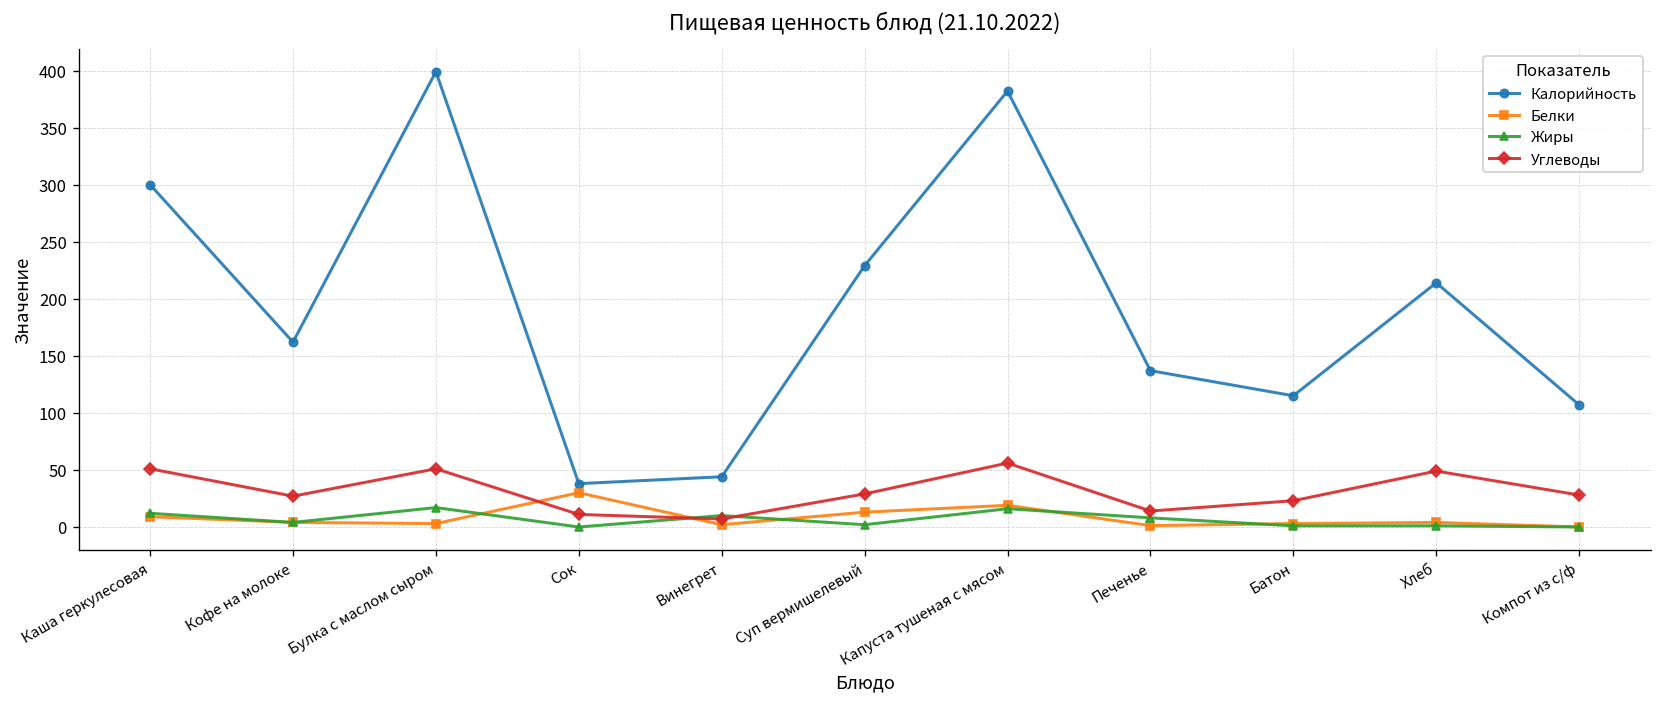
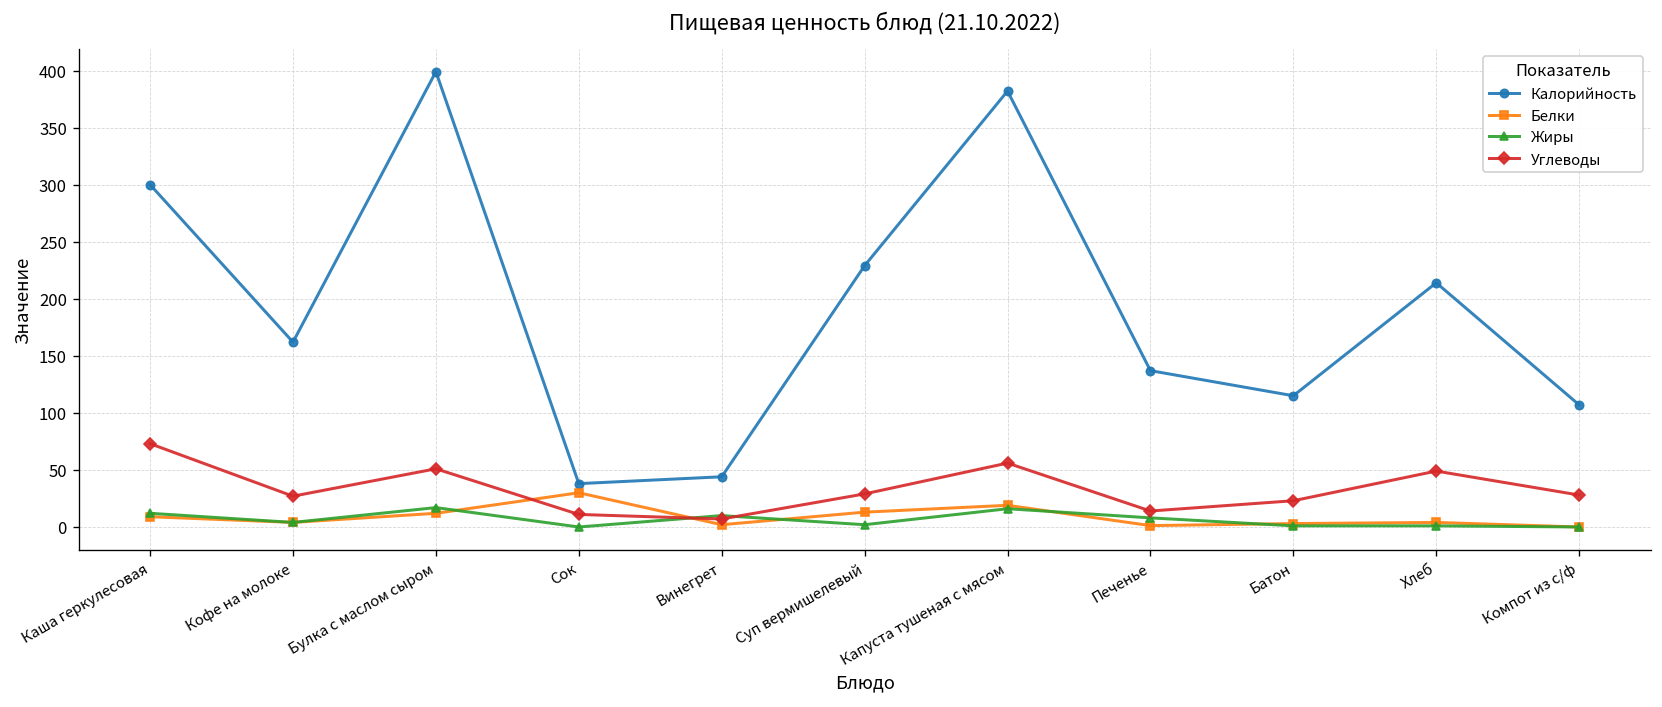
Углеводы, Каша геркулесовая: 50 -> 70
Белки, Булка с маслом сыром: 0 -> 10
